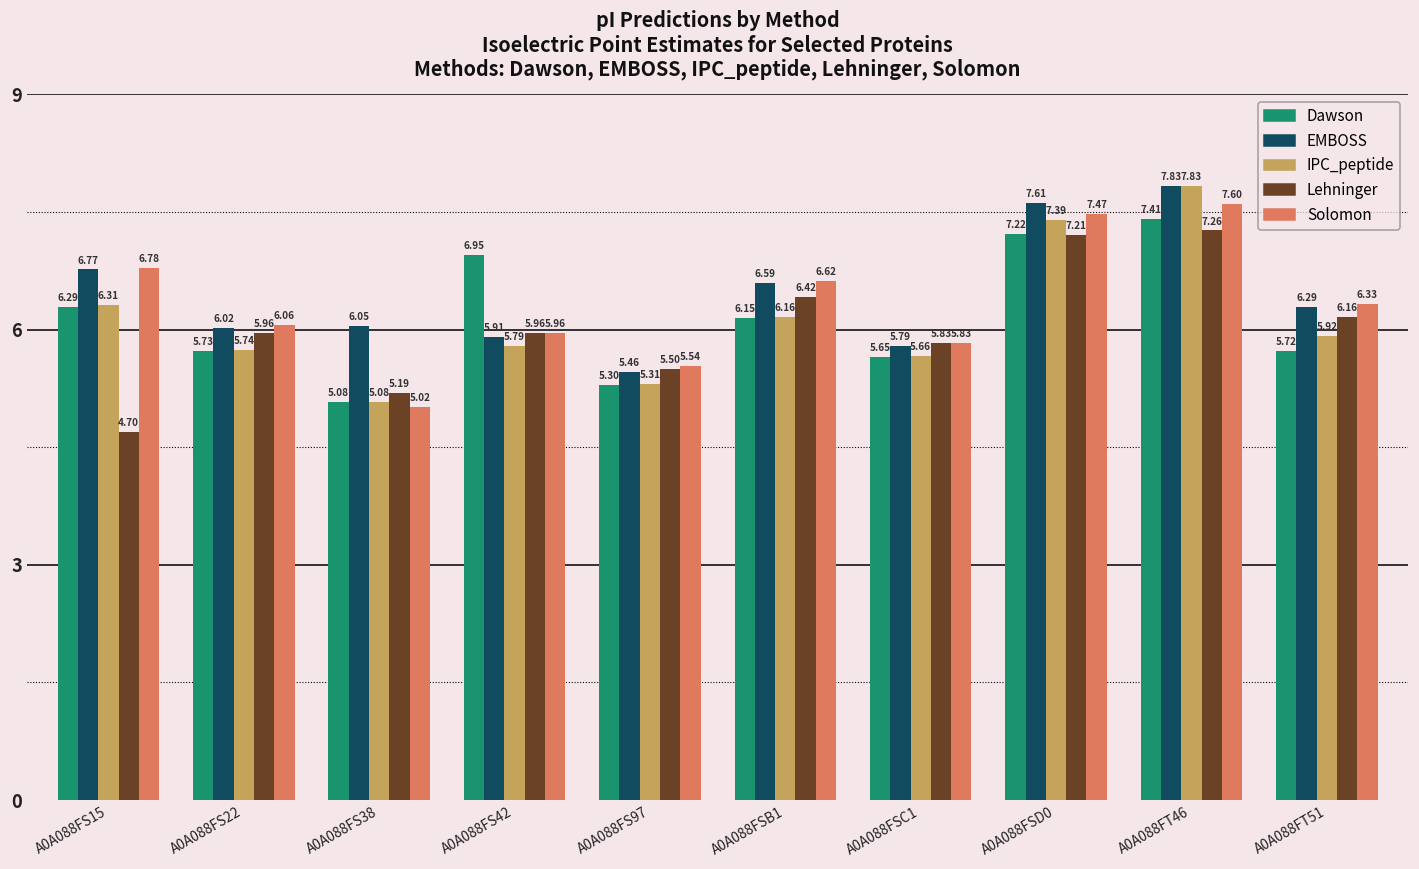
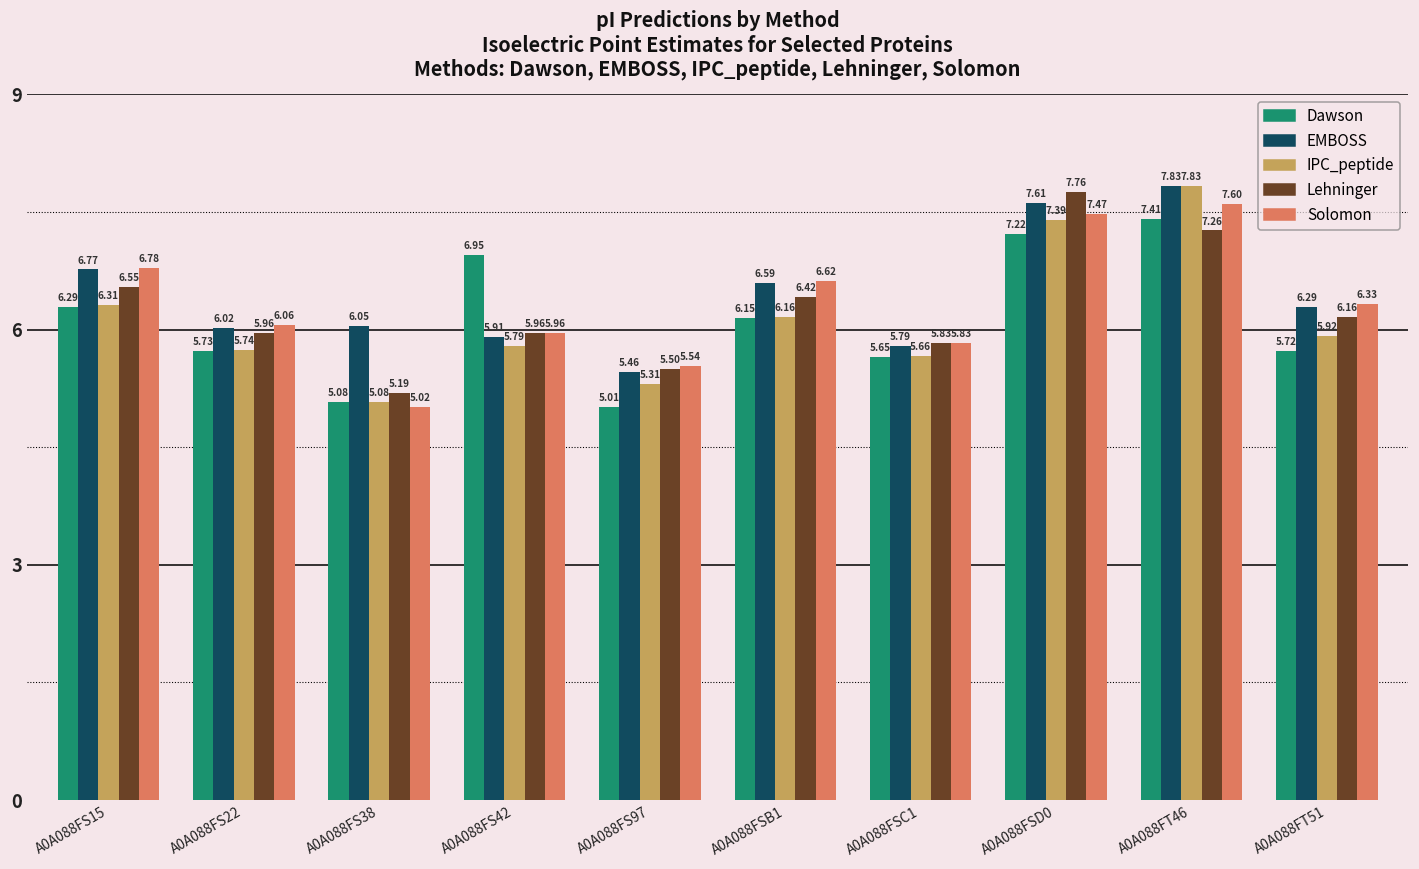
Lehninger, A0A088FS15: 4.70 -> 6.55
Dawson, A0A088FS97: 5.30 -> 5.01
Lehninger, A0A088FSD0: 7.21 -> 7.76
